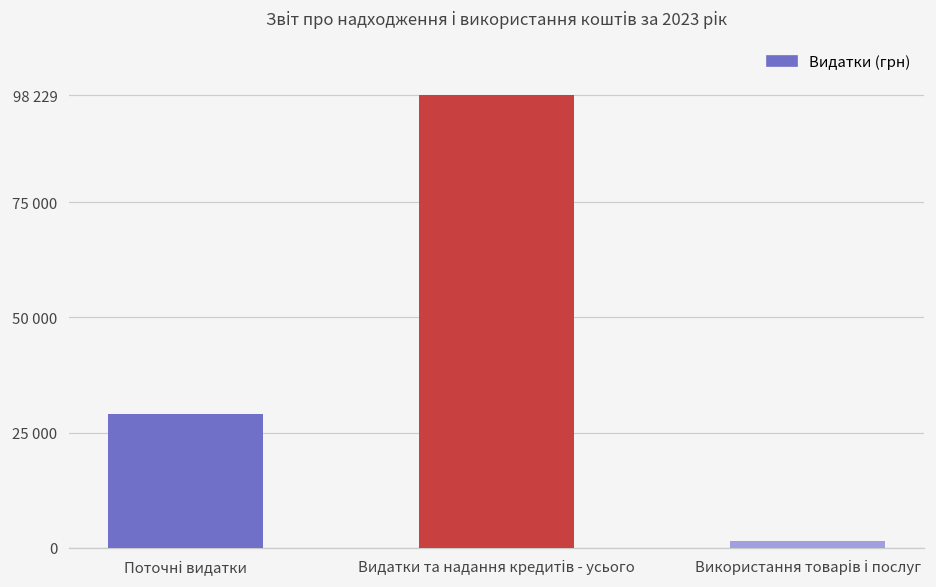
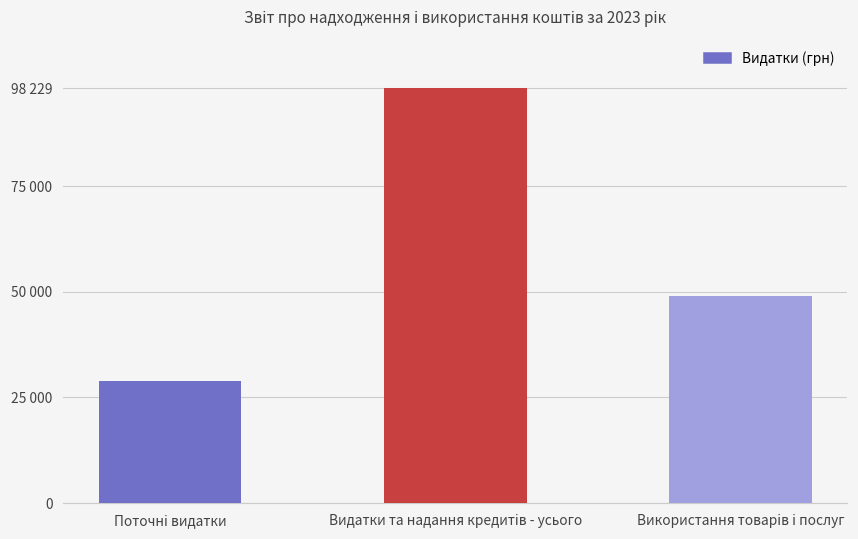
Використання товарів і послуг: 1000 -> 49000
